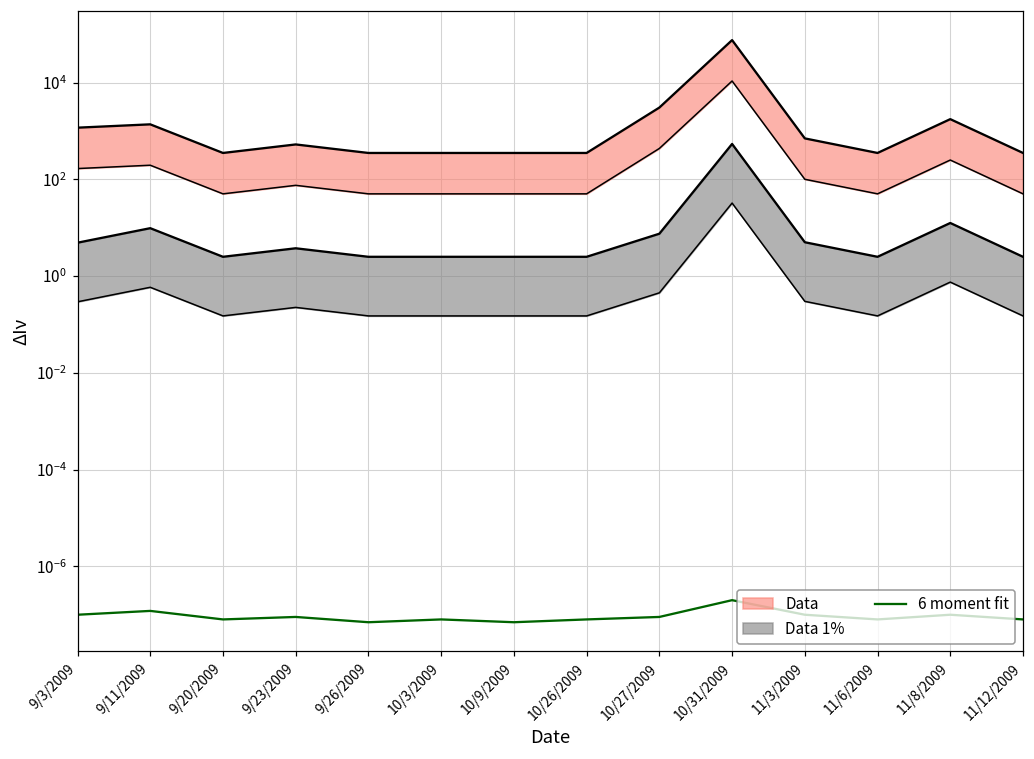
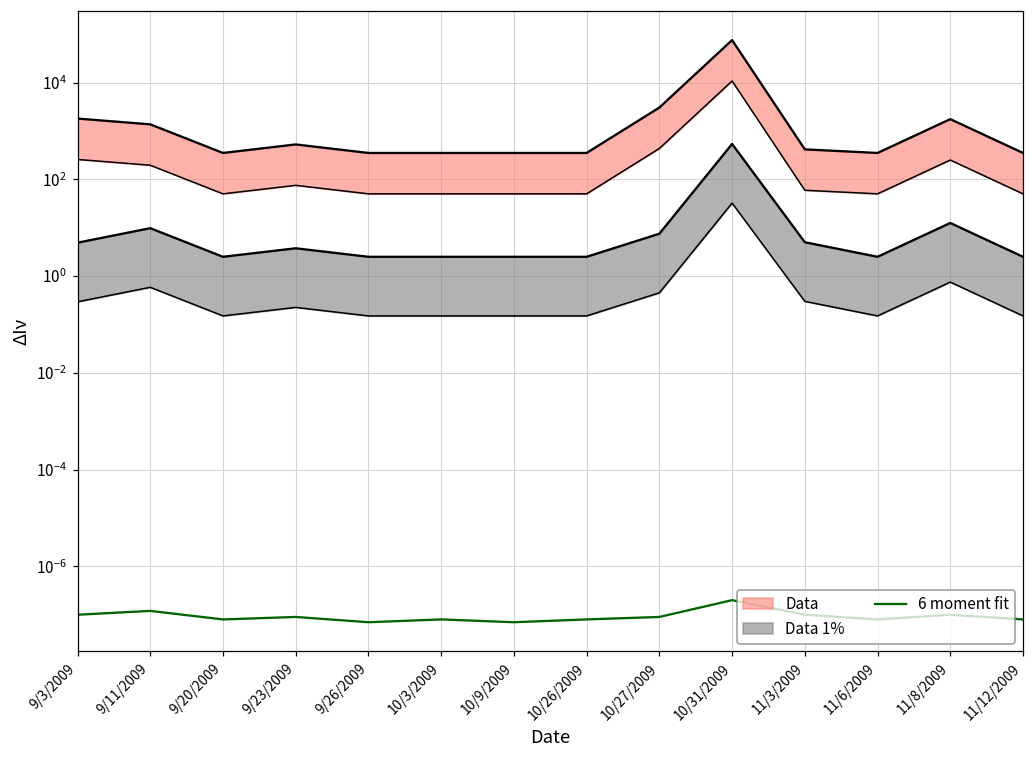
Data, 9/3/2009: 1200 -> 1800
Data, 11/3/2009: 700 -> 400
